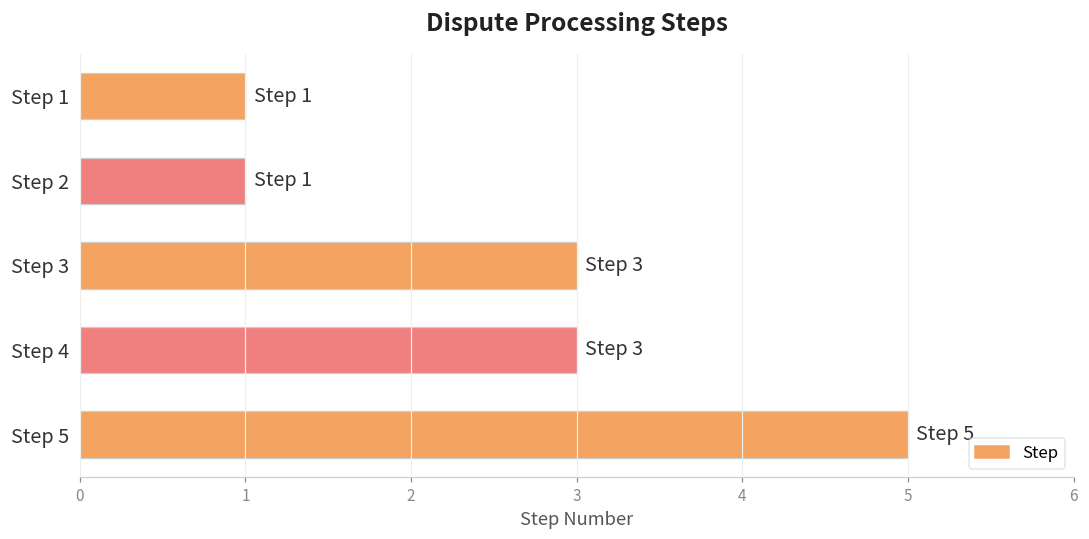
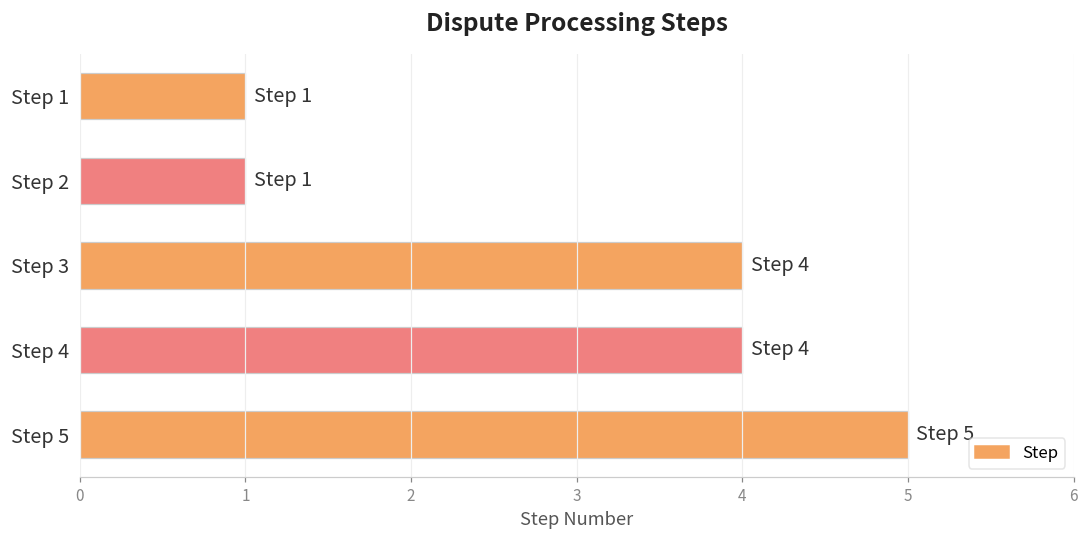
Step 3: 3 -> 4
Step 4: 3 -> 4
